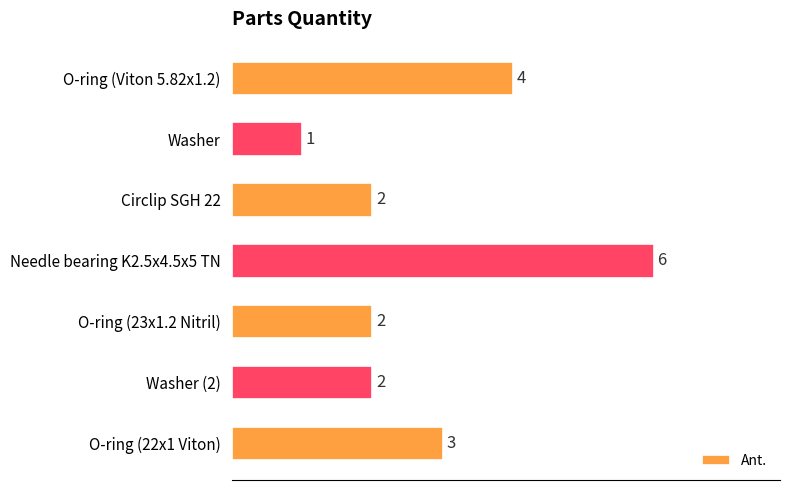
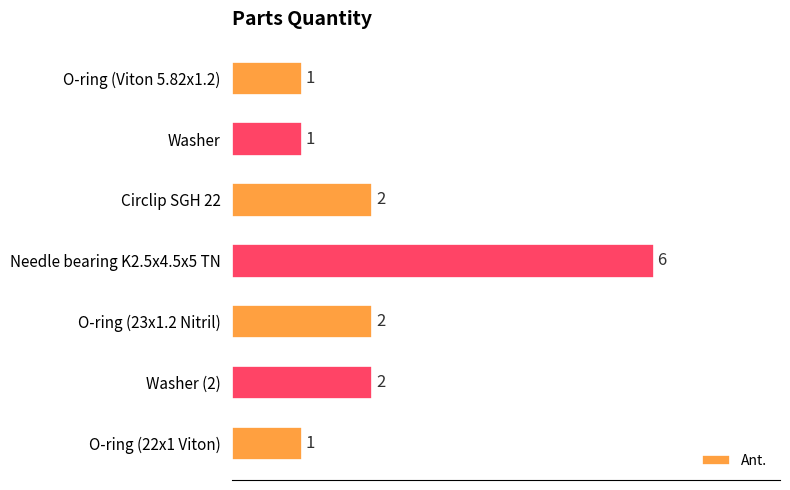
O-ring (Viton 5.82x1.2): 4 -> 1
O-ring (22x1 Viton): 3 -> 1
